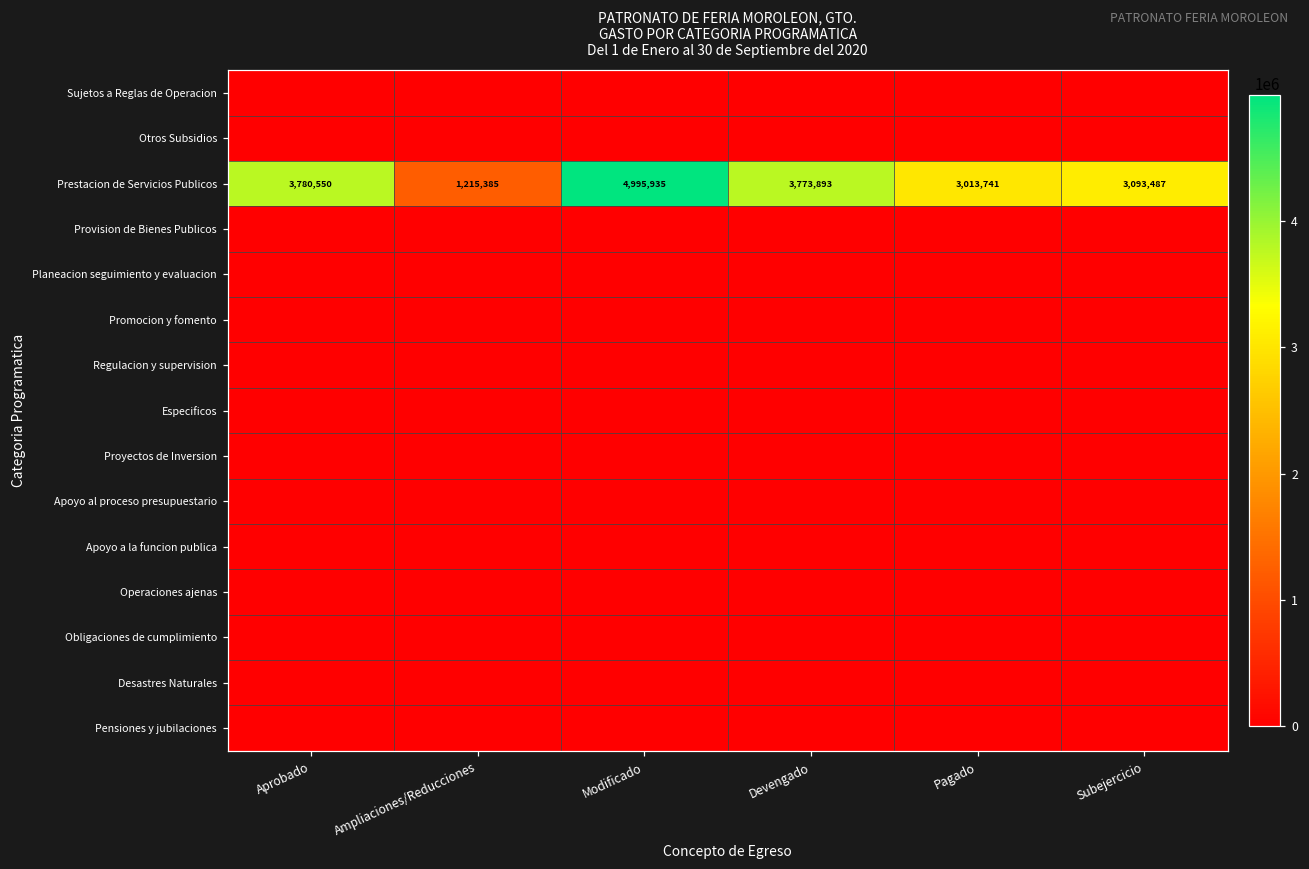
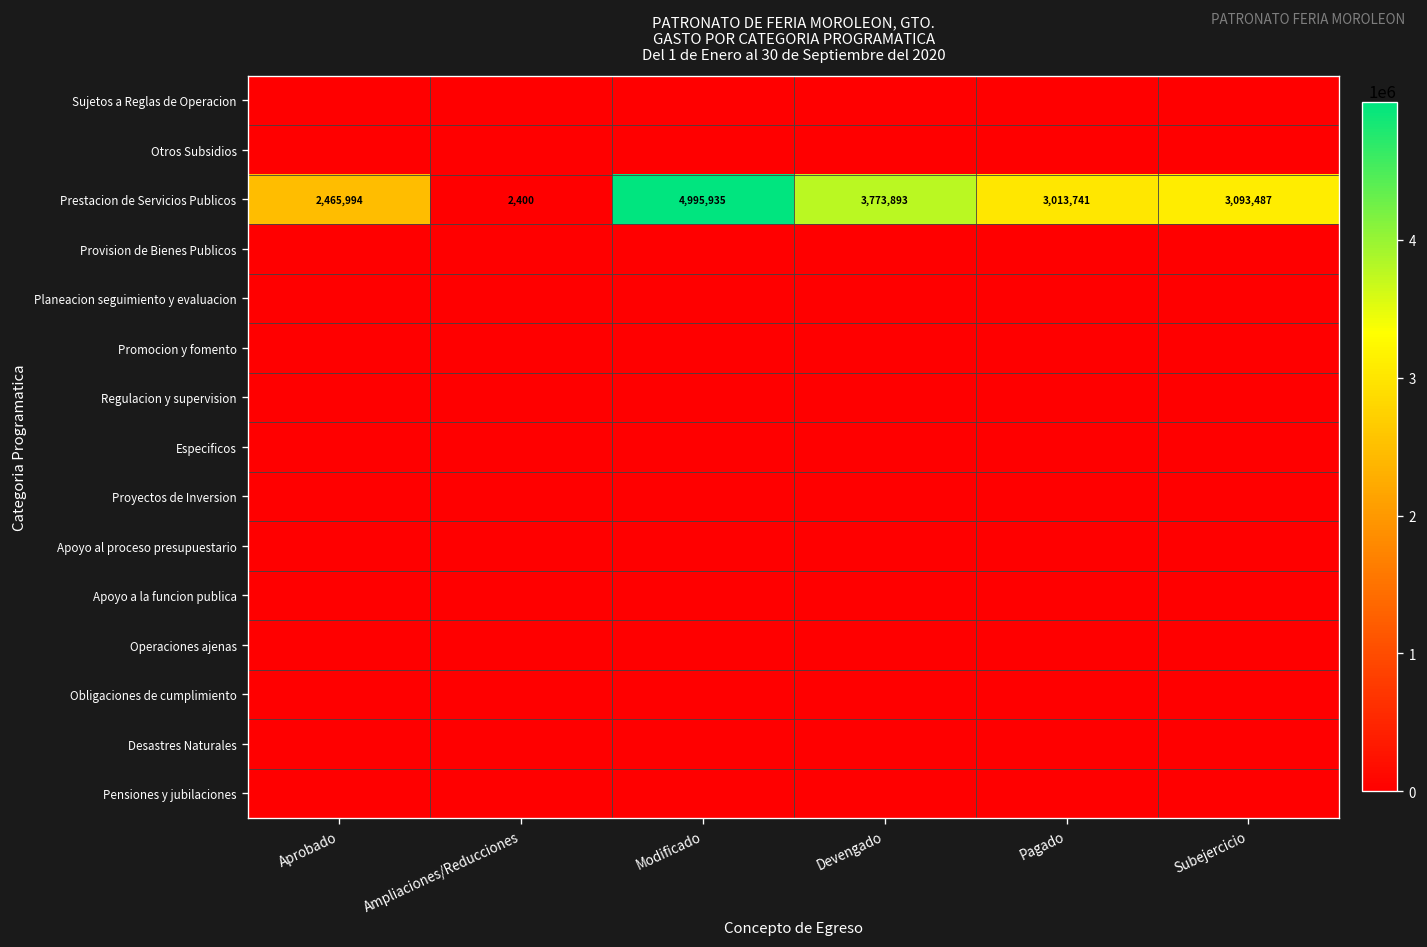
Prestacion de Servicios Publicos, Aprobado: 3,780,550 -> 2,465,994
Prestacion de Servicios Publicos, Ampliaciones/Reducciones: 1,215,385 -> 2,400
